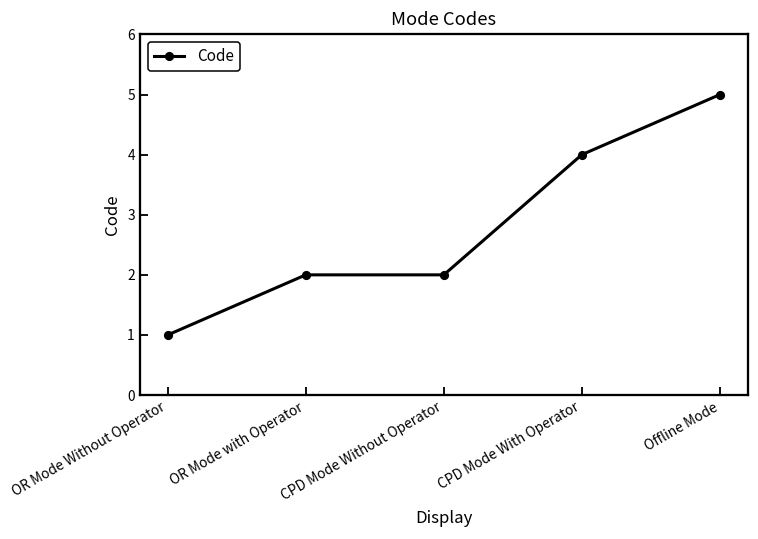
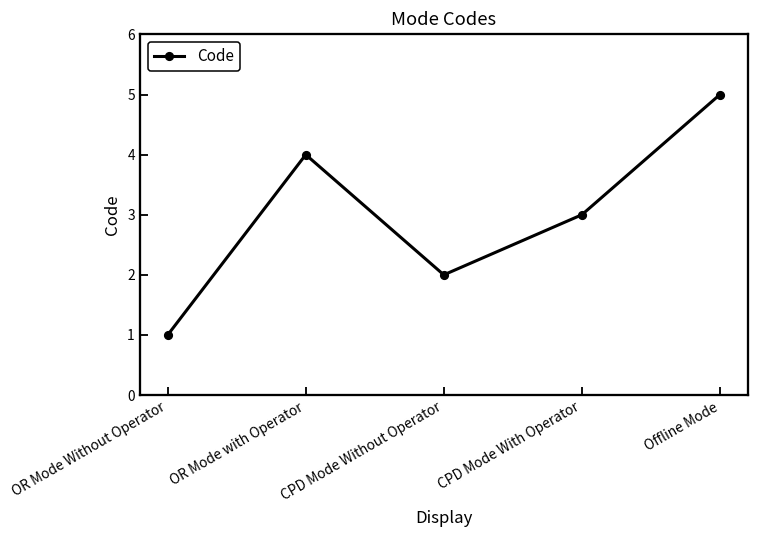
OR Mode with Operator: 2 -> 4
CPD Mode With Operator: 4 -> 3
